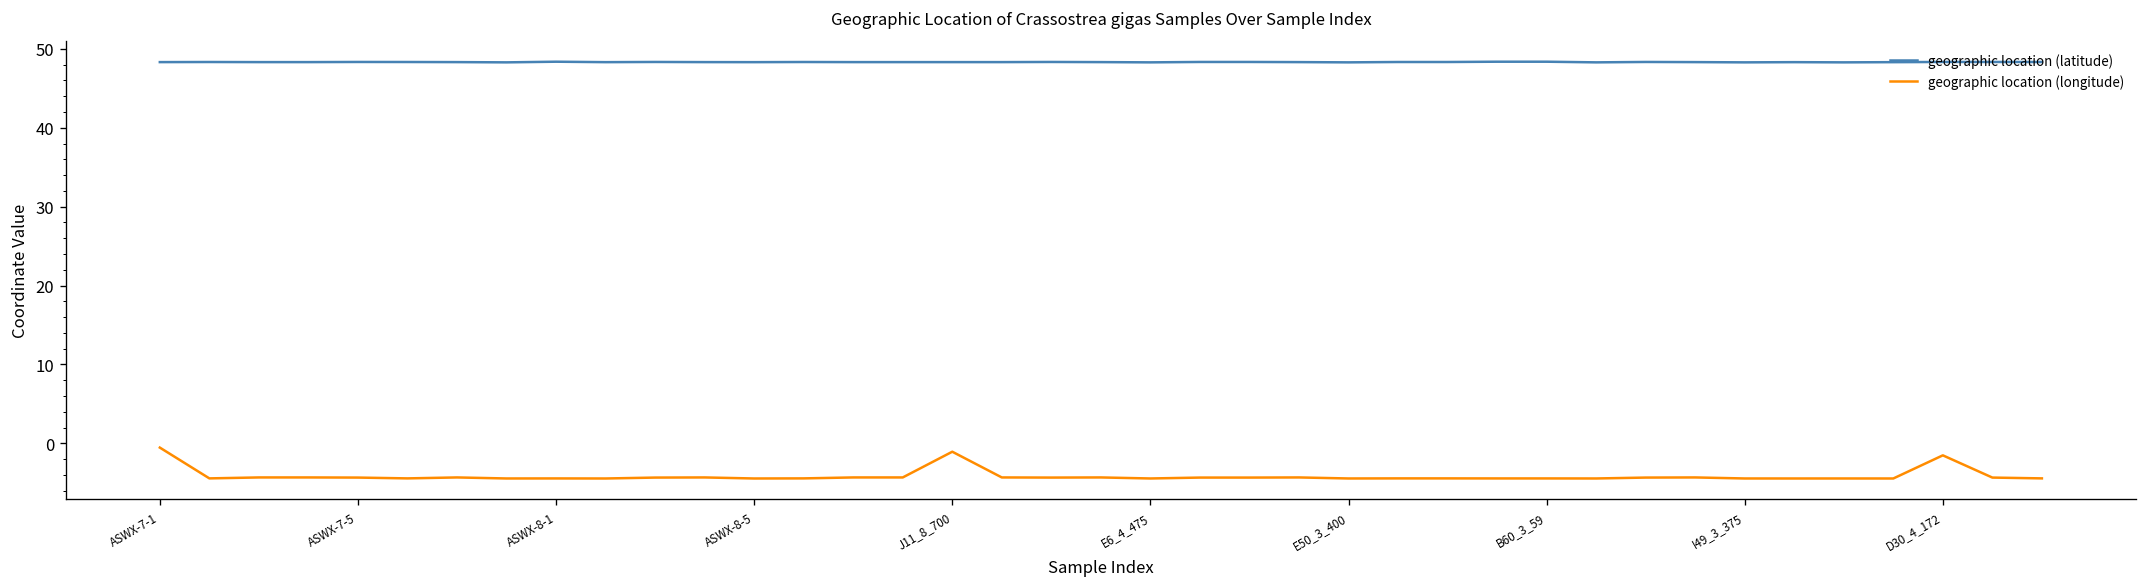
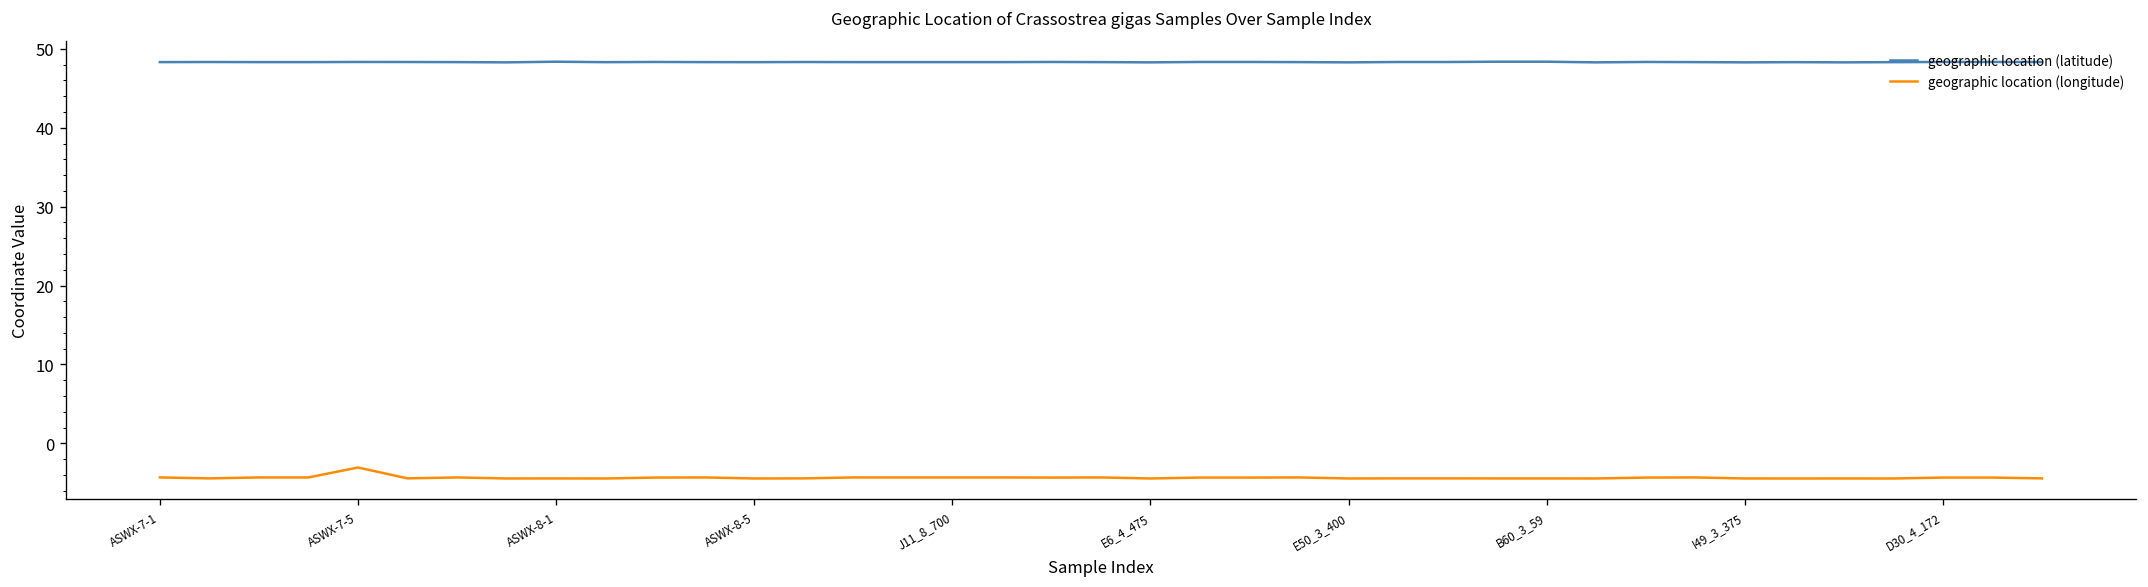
geographic location (longitude), ASWX-7-1: -1 -> -4
geographic location (longitude), ASWX-7-5: -4 -> -3
geographic location (longitude), J11_8_700: -1 -> -4
geographic location (longitude), D30_4_172: -2 -> -4
